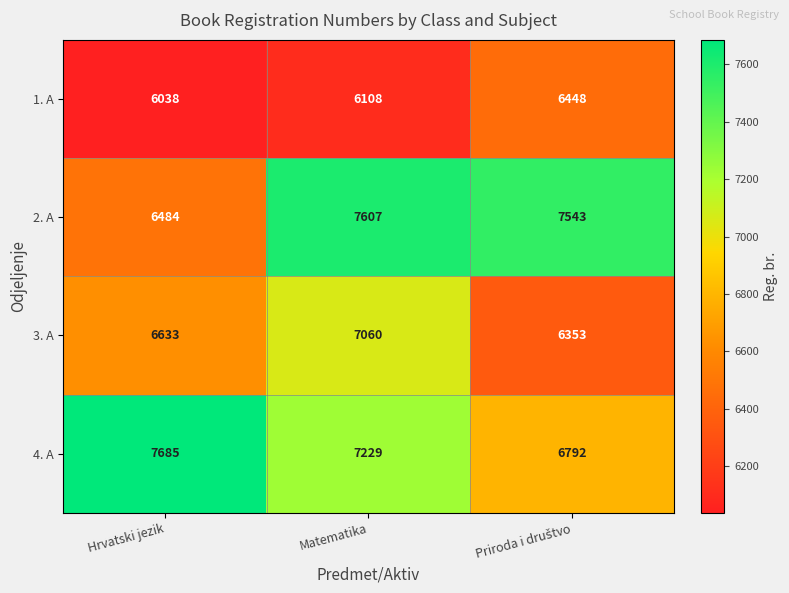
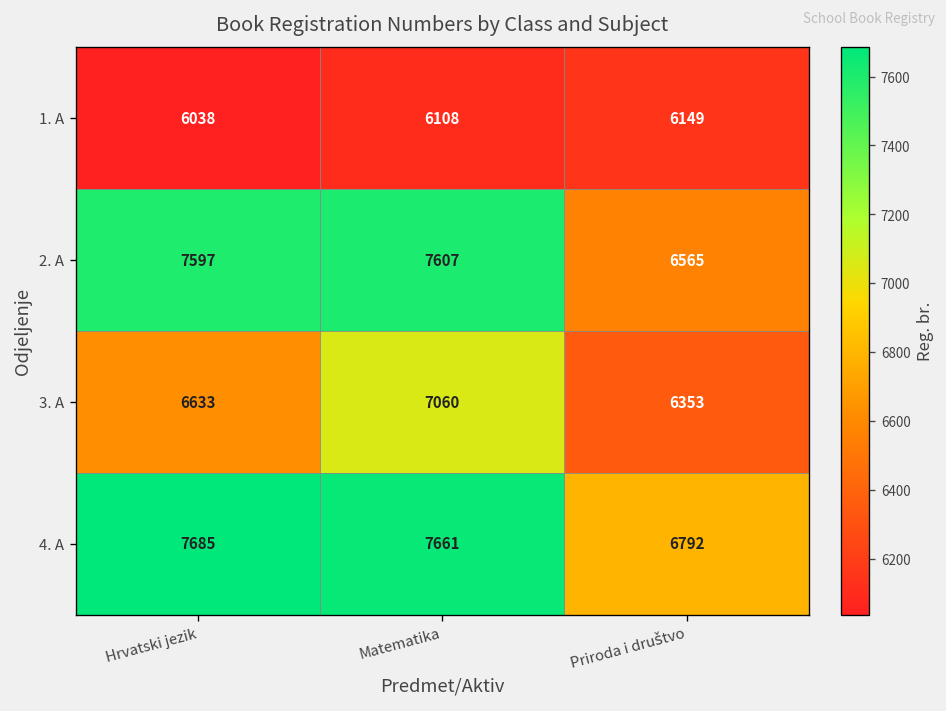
1. A, Priroda i društvo: 6448 -> 6149
2. A, Hrvatski jezik: 6484 -> 7597
2. A, Priroda i društvo: 7543 -> 6565
4. A, Matematika: 7229 -> 7661
